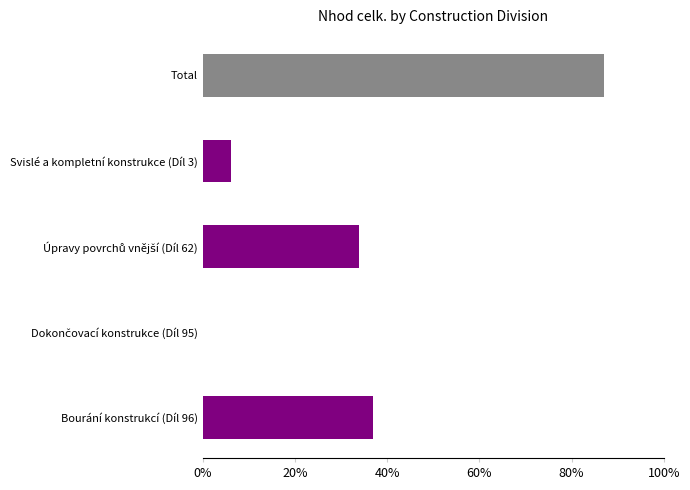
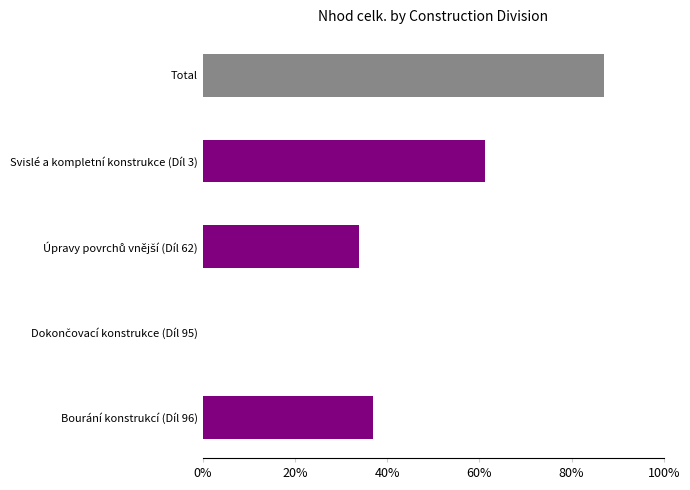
Svislé a kompletní konstrukce (Díl 3): 6% -> 61%
